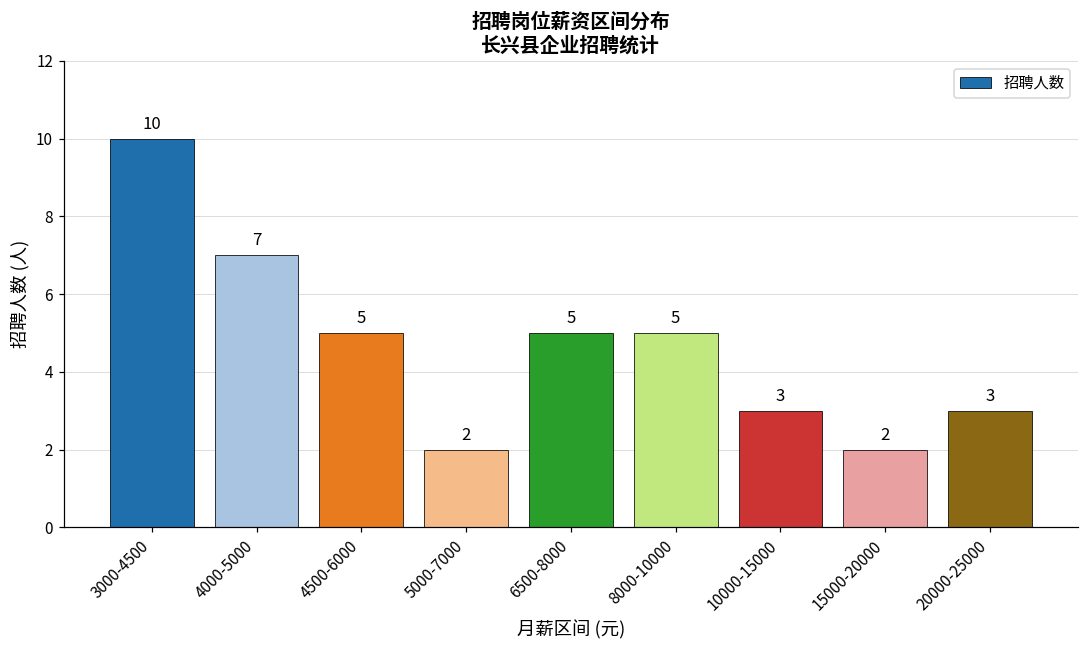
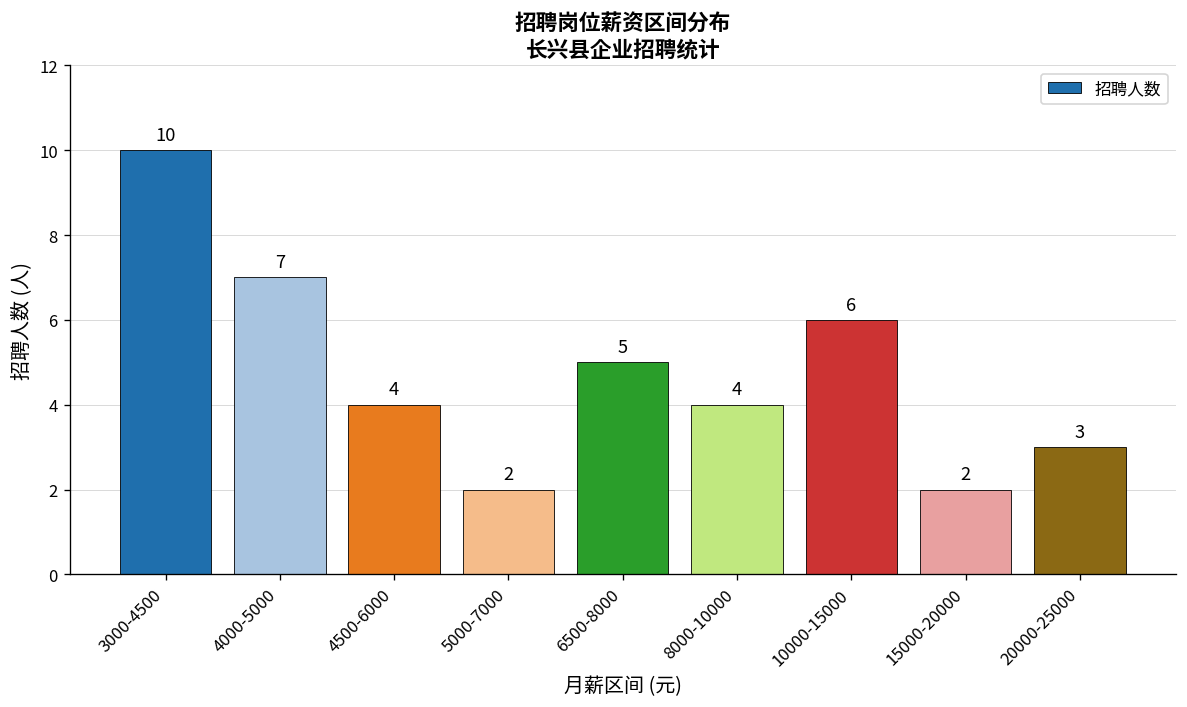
4500-6000: 5 -> 4
8000-10000: 5 -> 4
10000-15000: 3 -> 6
